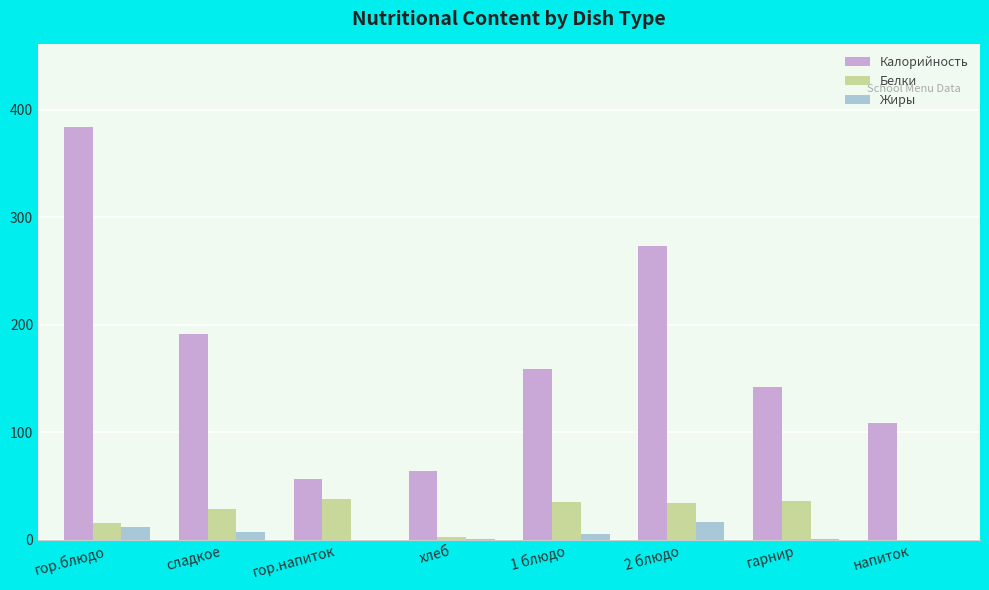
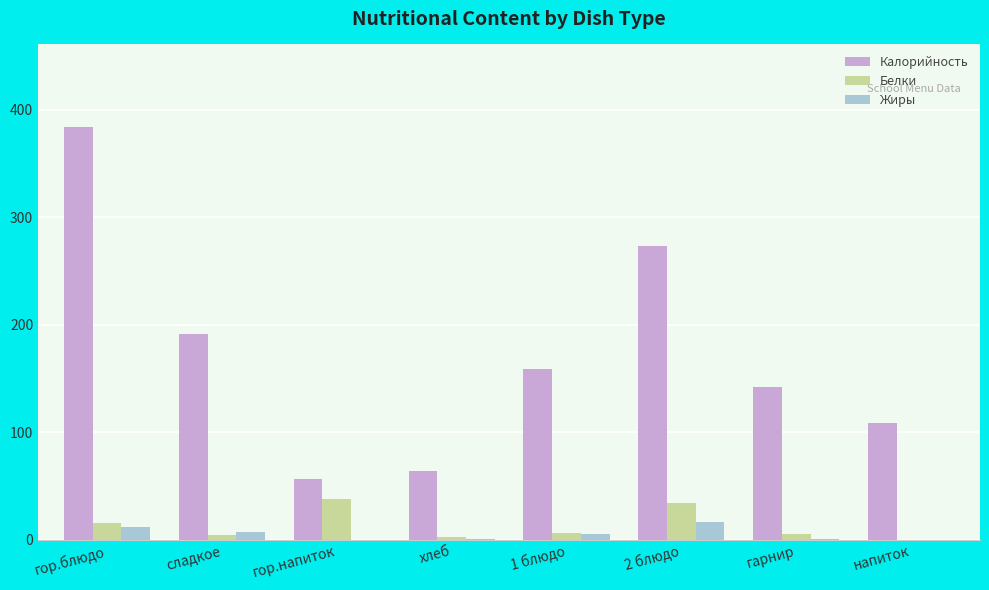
Белки, сладкое: 28 -> 4
Белки, 1 блюдо: 35 -> 6
Белки, гарнир: 36 -> 5
